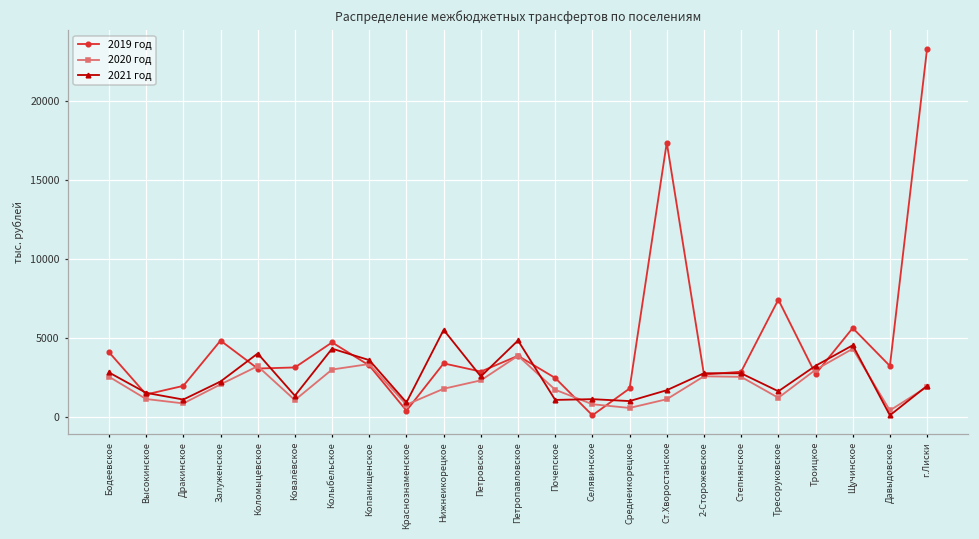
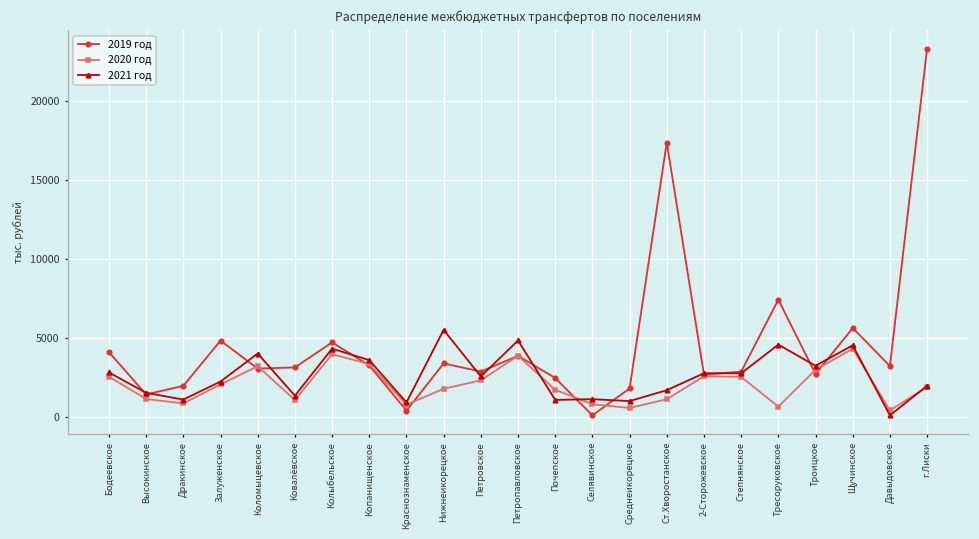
2020 год, Колыбельское: 3000 -> 4000
2020 год, Тресоруковское: 1200 -> 600
2021 год, Тресоруковское: 1600 -> 4600
